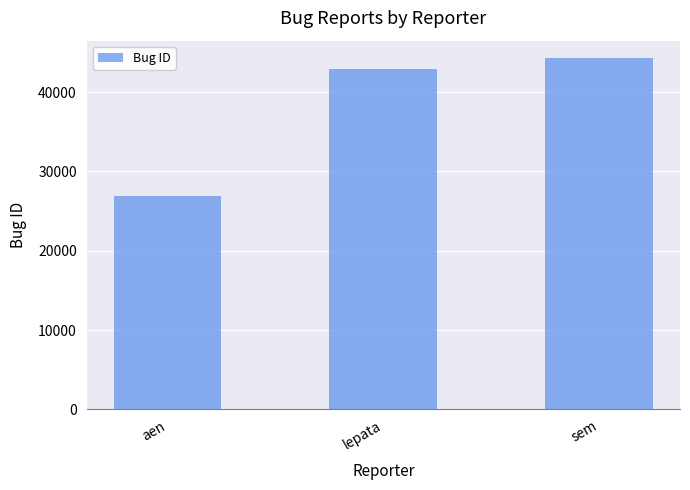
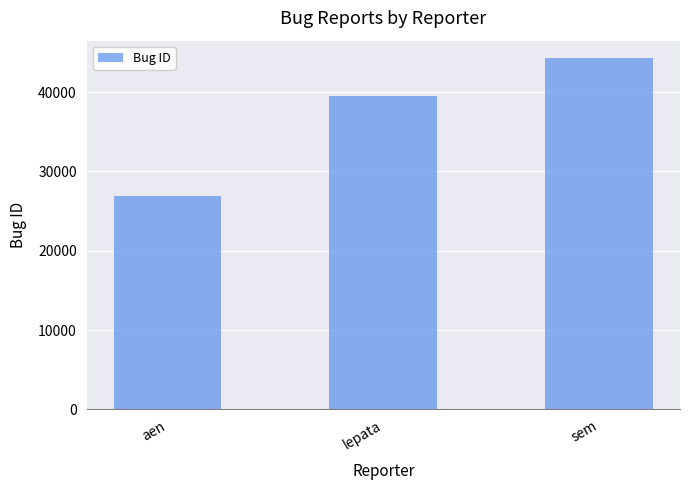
lepata: 43000 -> 40000
